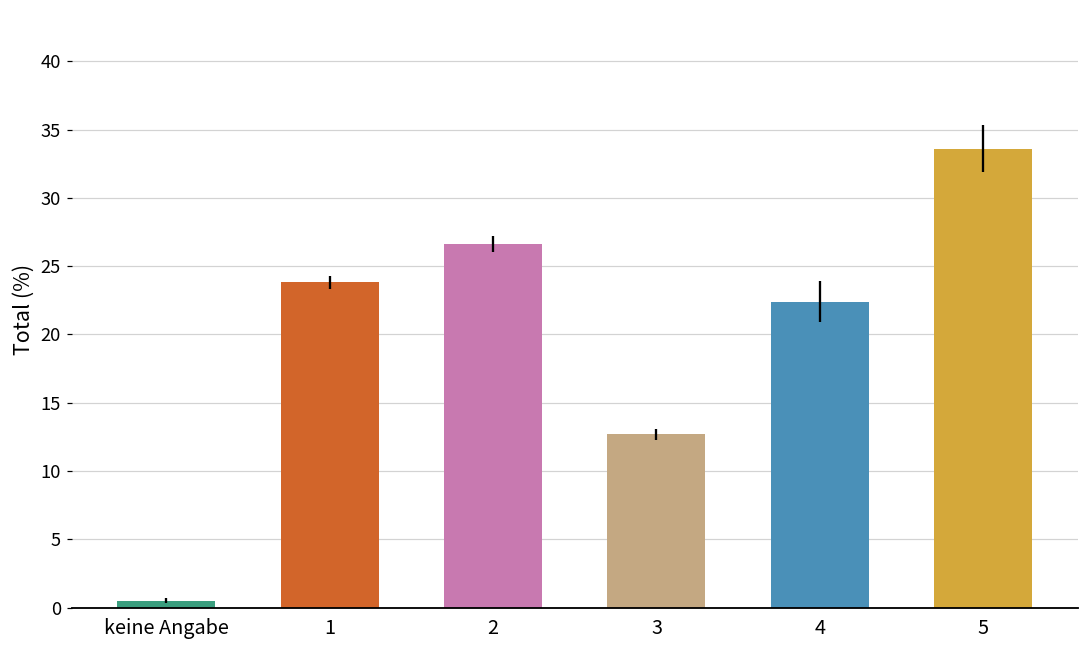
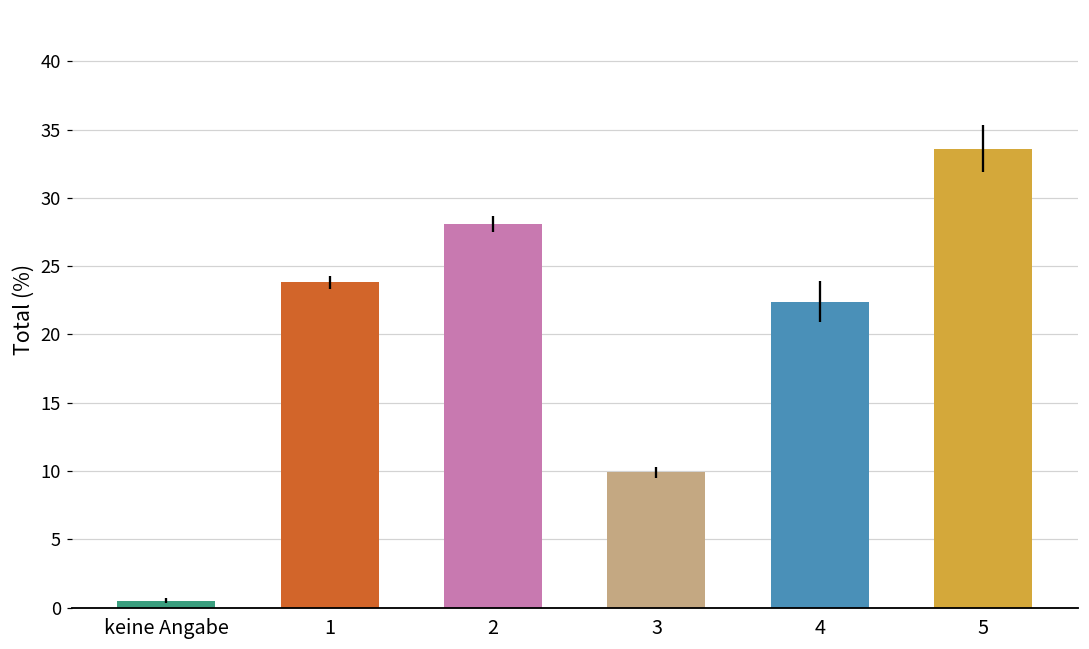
2: 26.6 -> 28.1
3: 12.7 -> 9.9
